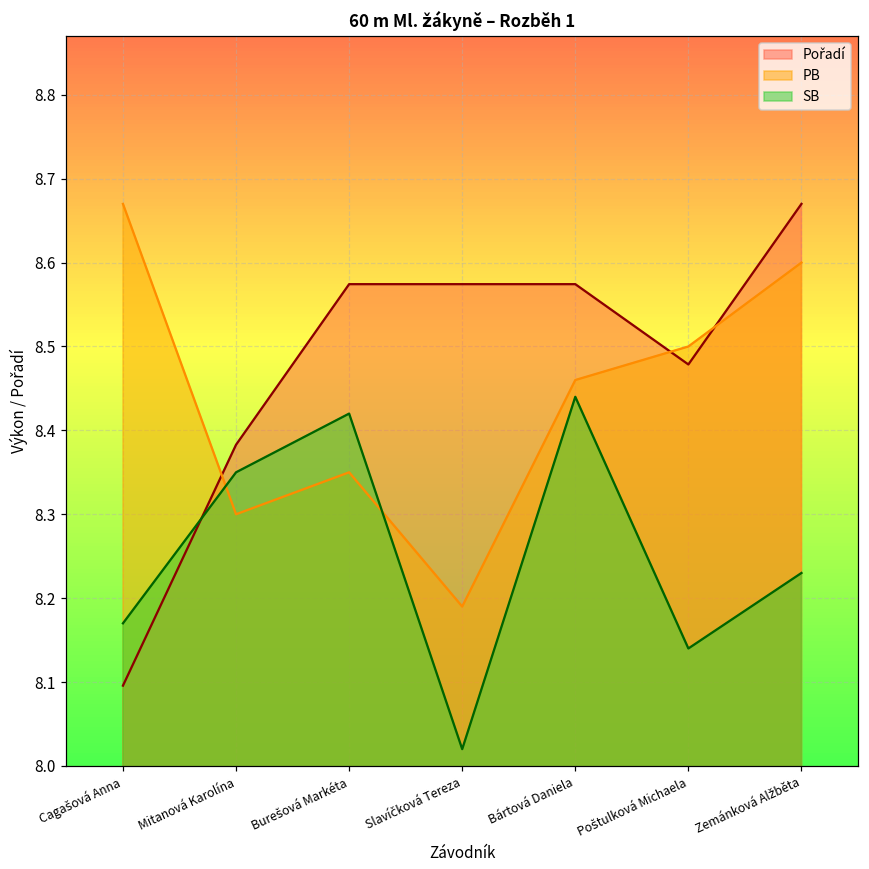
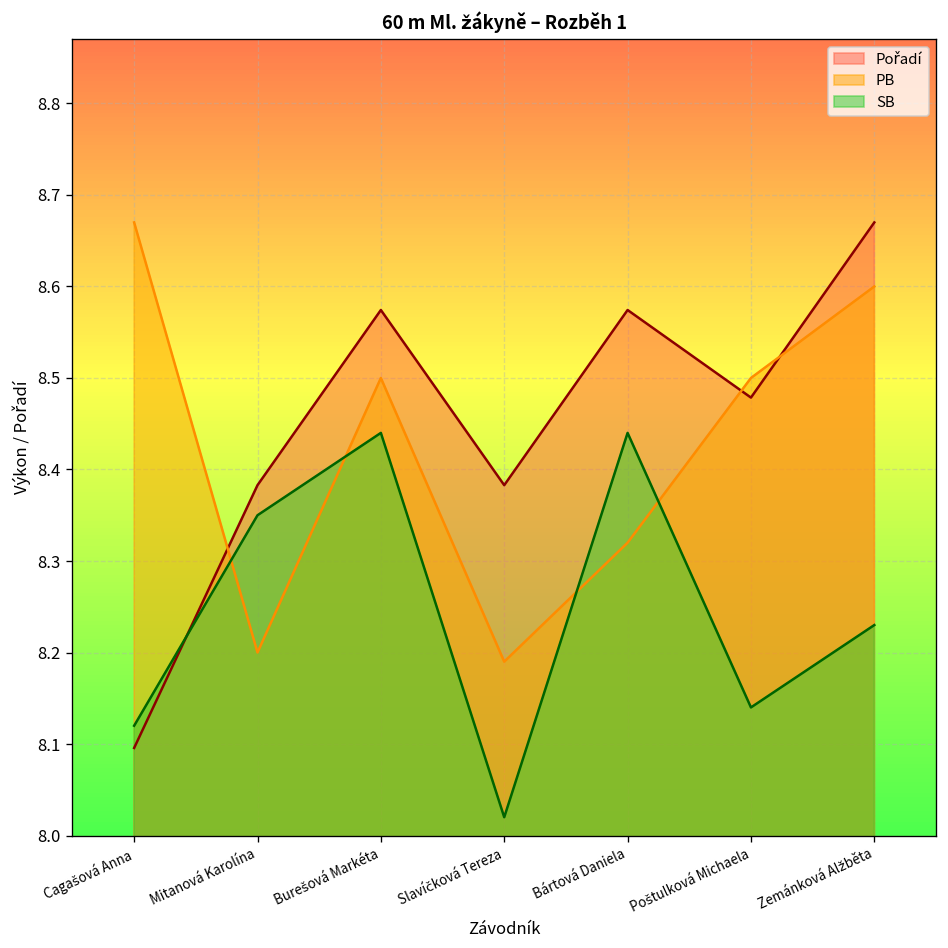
SB, Cagašová Anna: 8.17 -> 8.12
PB, Mitanová Karolína: 8.3 -> 8.2
PB, Burešová Markéta: 8.35 -> 8.50
SB, Burešová Markéta: 8.42 -> 8.44
Pořadí, Slavíčková Tereza: 8.57 -> 8.38
PB, Bártová Daniela: 8.46 -> 8.32
